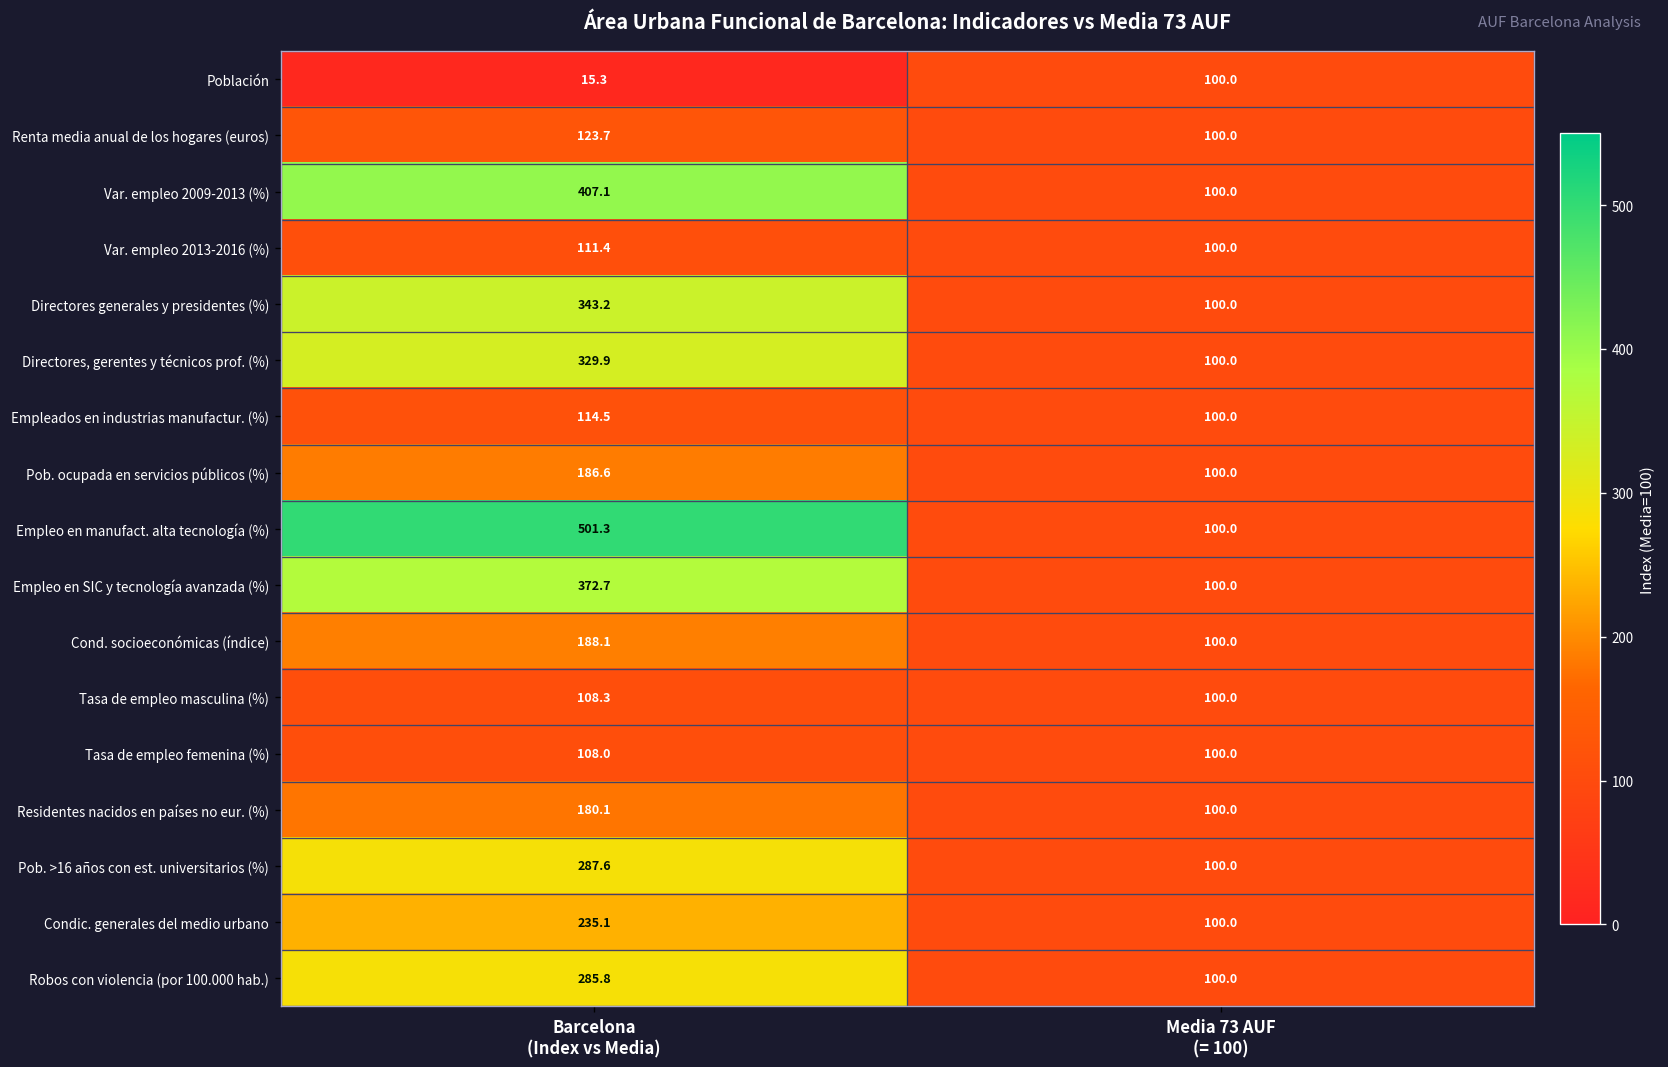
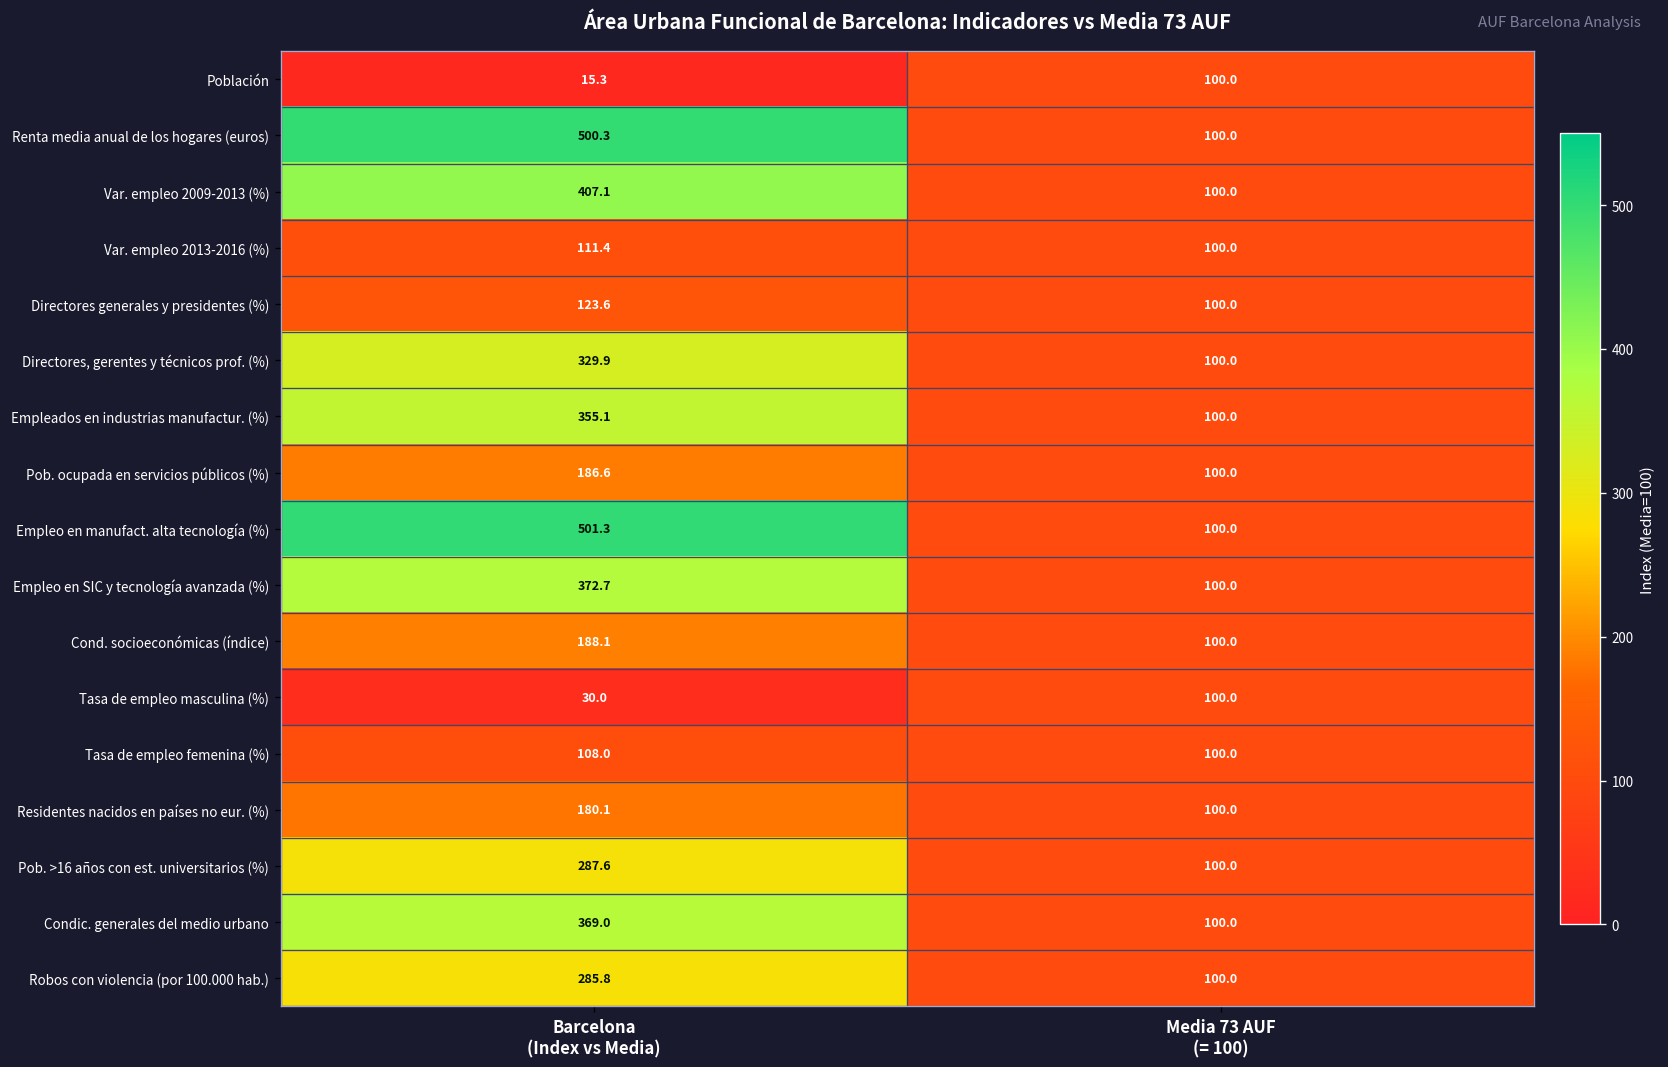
Renta media anual de los hogares (euros), Barcelona (Index vs Media): 123.7 -> 500.3
Directores generales y presidentes (%), Barcelona (Index vs Media): 343.2 -> 123.6
Empleados en industrias manufactur. (%), Barcelona (Index vs Media): 114.5 -> 355.1
Tasa de empleo masculina (%), Barcelona (Index vs Media): 108.3 -> 30.0
Condic. generales del medio urbano, Barcelona (Index vs Media): 235.1 -> 369.0
